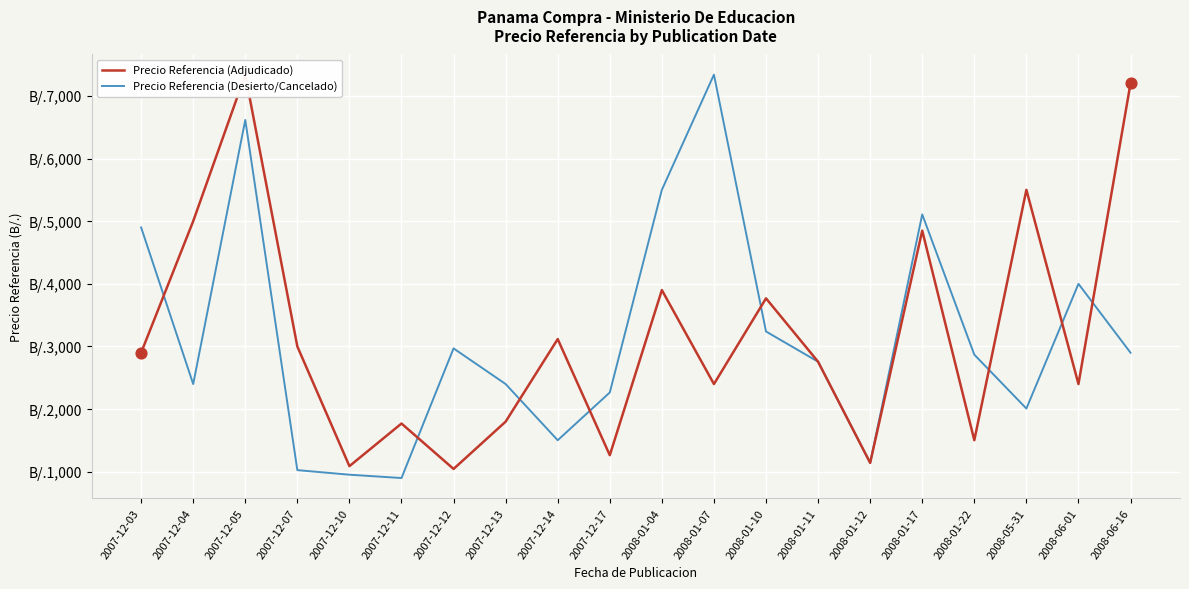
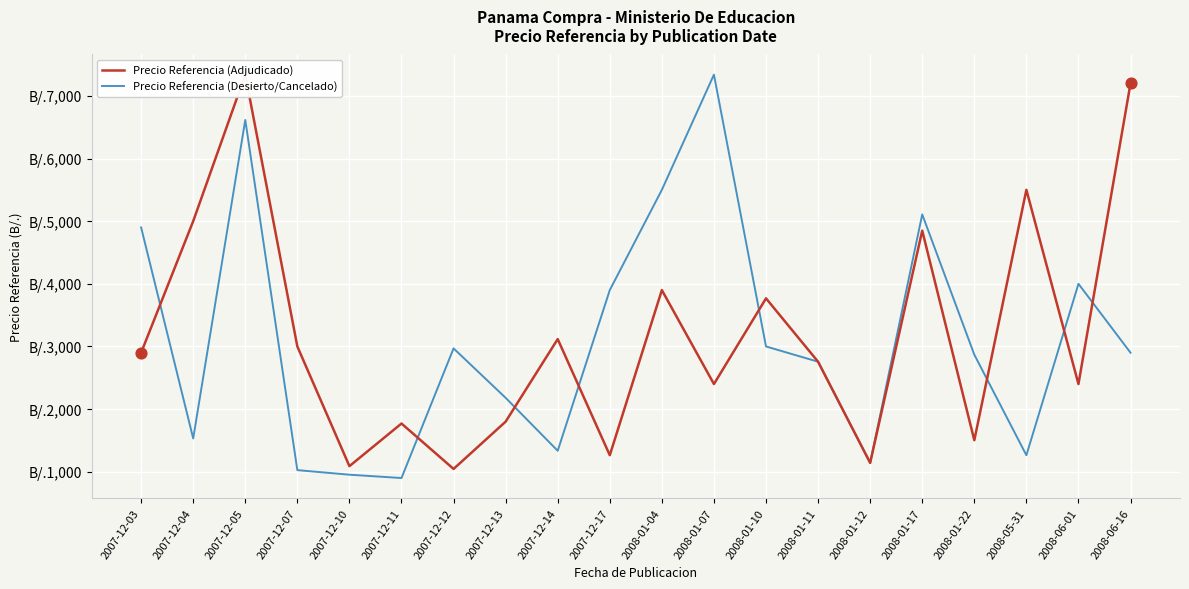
Precio Referencia (Desierto/Cancelado), 2007-12-04: B/.2,400 -> B/.1,500
Precio Referencia (Desierto/Cancelado), 2007-12-13: B/.2,400 -> B/.2,200
Precio Referencia (Desierto/Cancelado), 2007-12-14: B/.1,500 -> B/.1,300
Precio Referencia (Desierto/Cancelado), 2007-12-17: B/.2,300 -> B/.3,900
Precio Referencia (Desierto/Cancelado), 2008-01-10: B/.3,200 -> B/.3,000
Precio Referencia (Desierto/Cancelado), 2008-05-31: B/.2,000 -> B/.1,300
